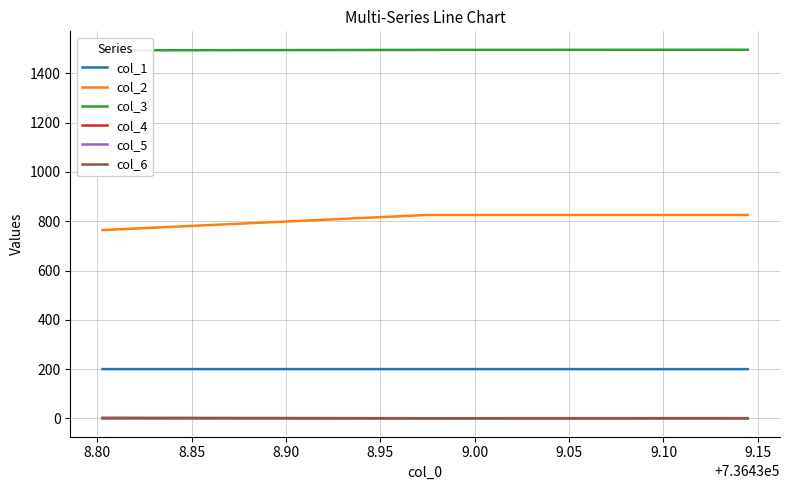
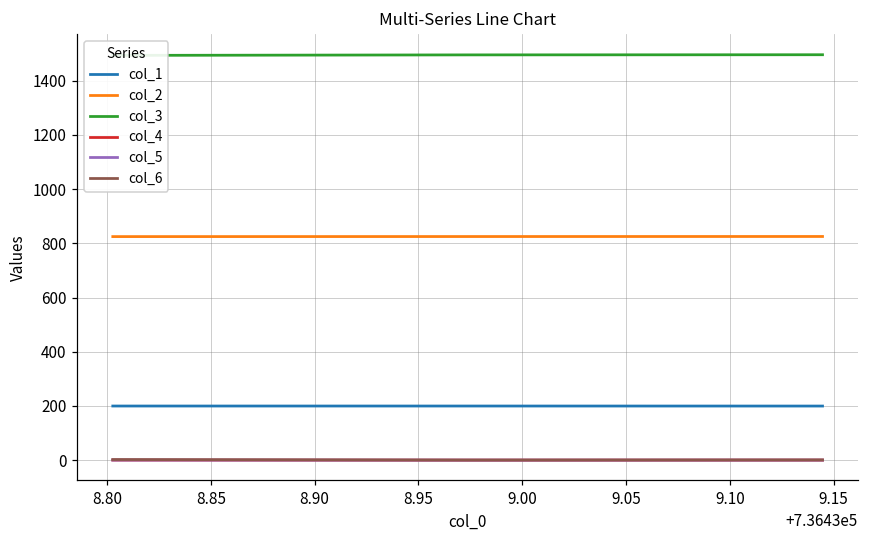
col_2, 8.80: 760 -> 820
